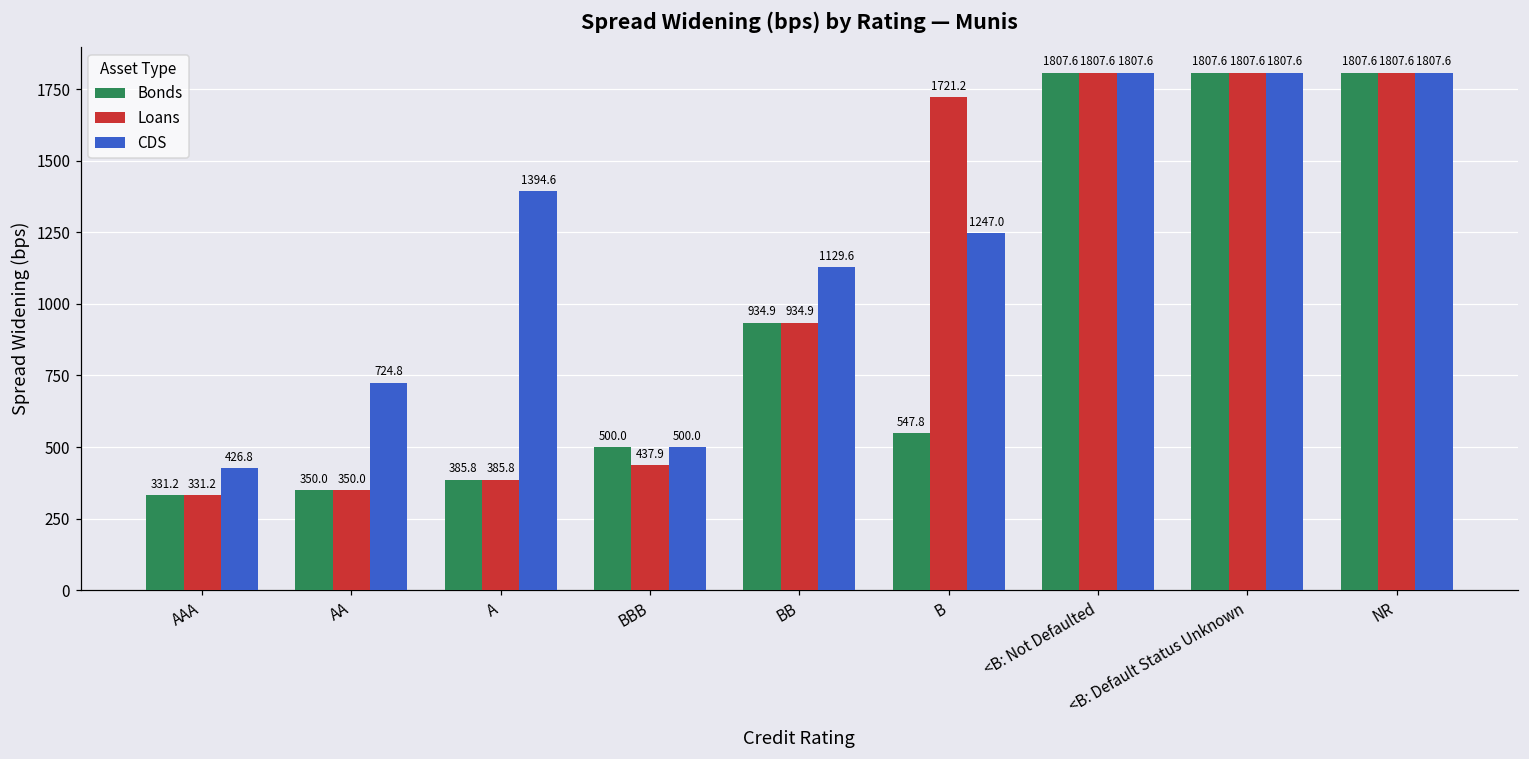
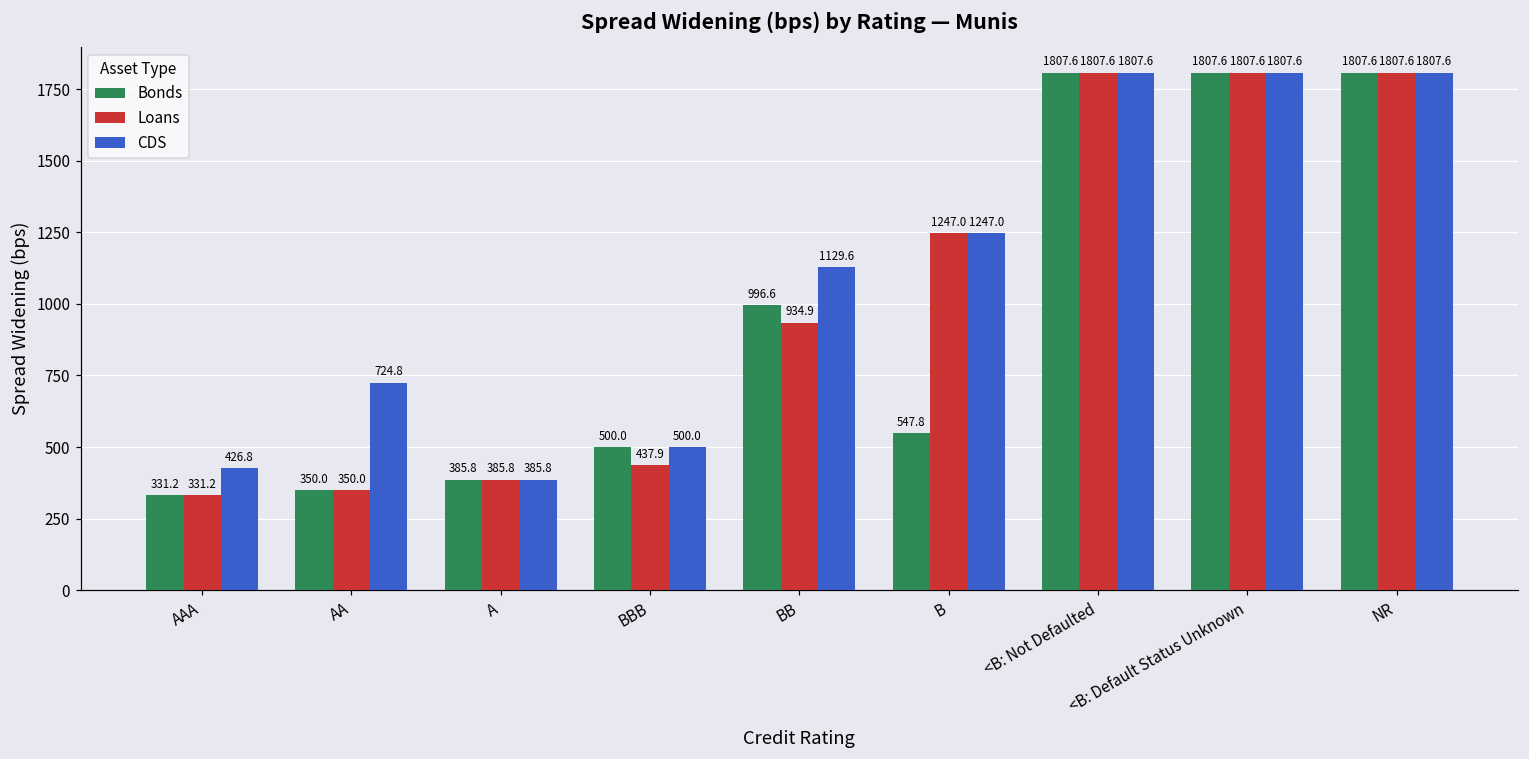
CDS, A: 1394.6 -> 385.8
Bonds, BB: 934.9 -> 996.6
Loans, B: 1721.2 -> 1247.0
